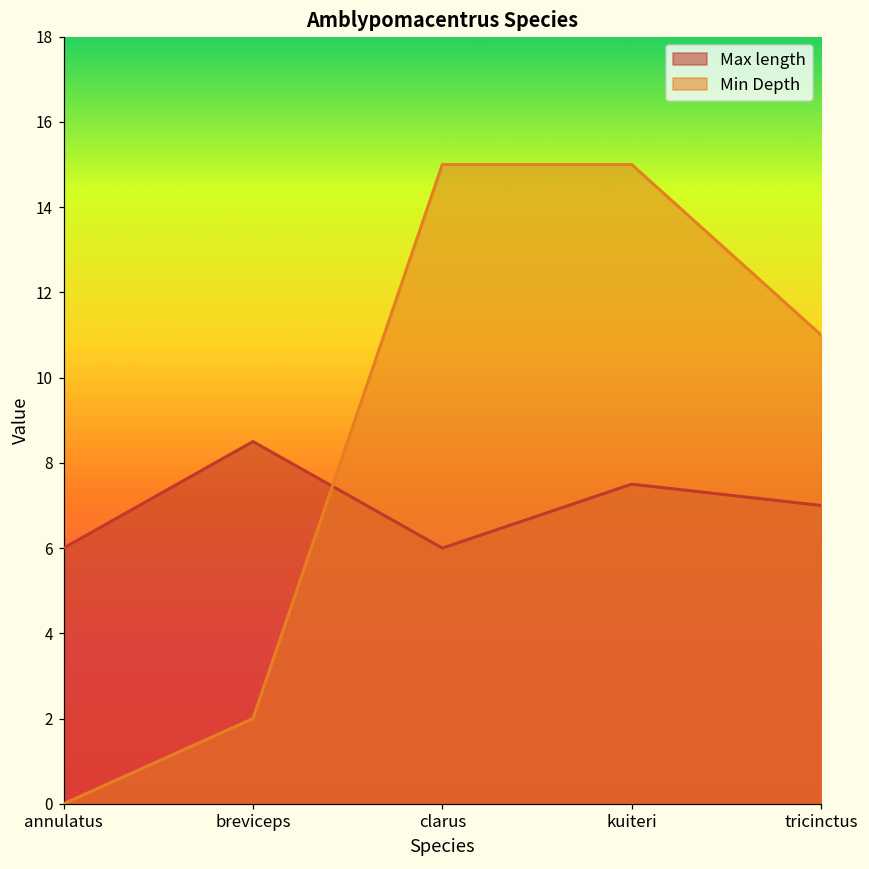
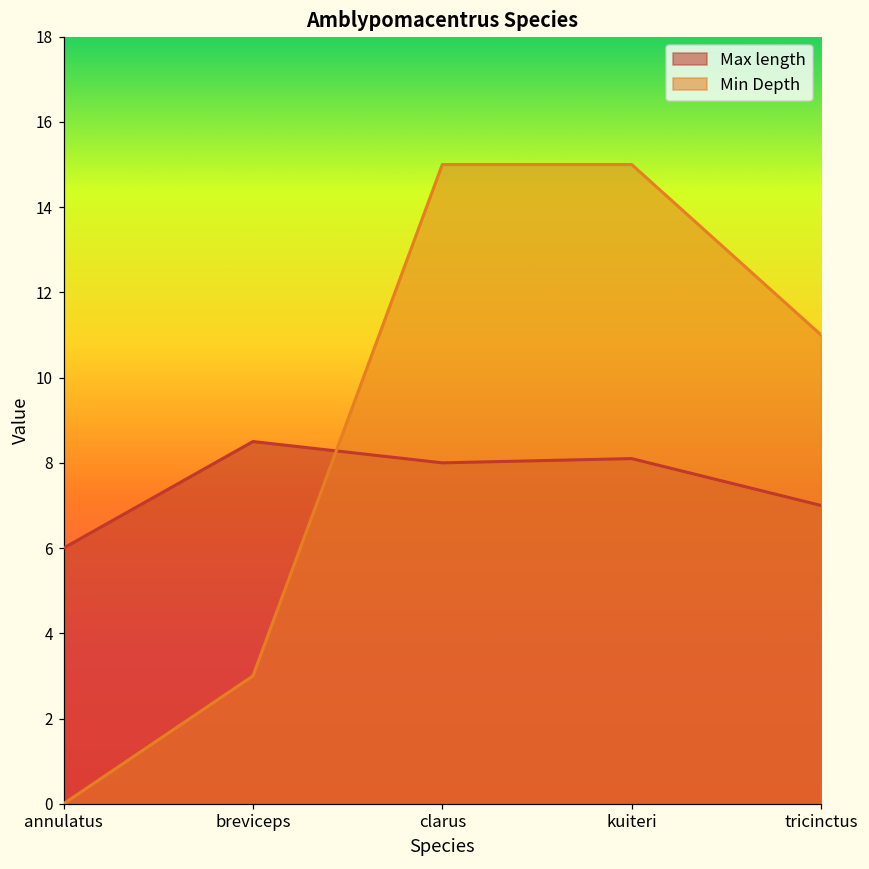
Min Depth, breviceps: 2 -> 3
Max length, clarus: 6 -> 8
Max length, kuiteri: 7.5 -> 8.1
